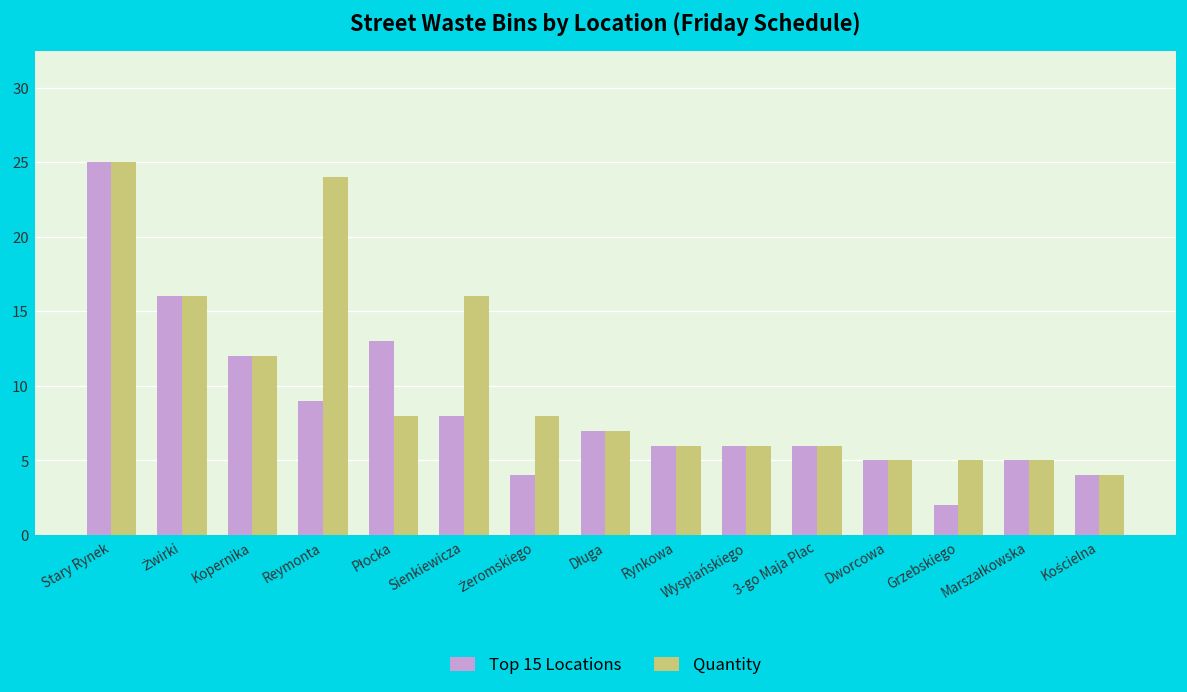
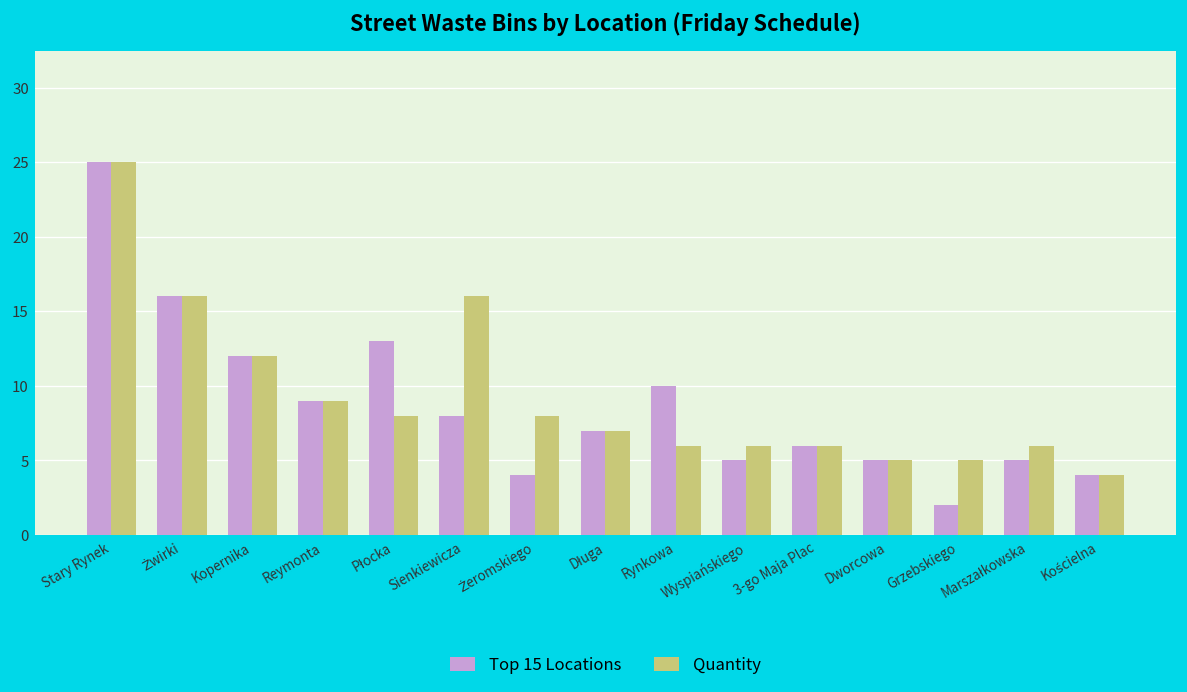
Quantity, Reymonta: 24 -> 9
Top 15 Locations, Rynkowa: 6 -> 10
Top 15 Locations, Wyspiańskiego: 6 -> 5
Quantity, Marszałkowska: 5 -> 6
